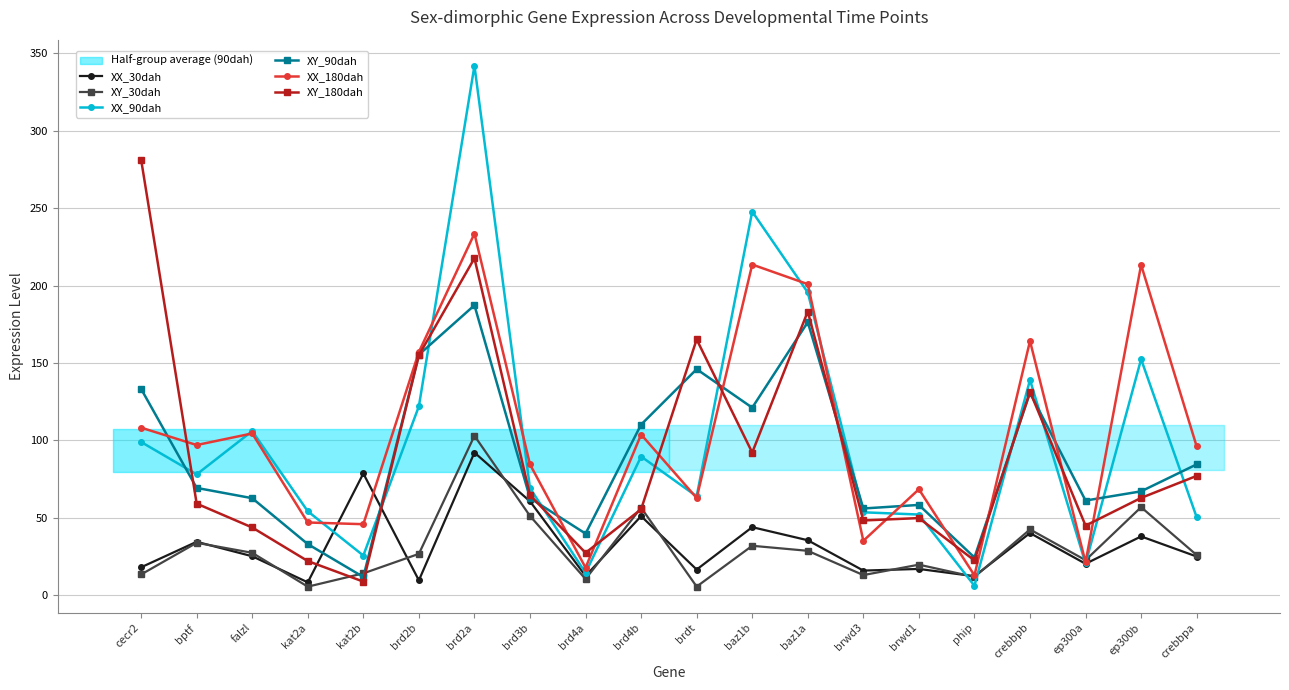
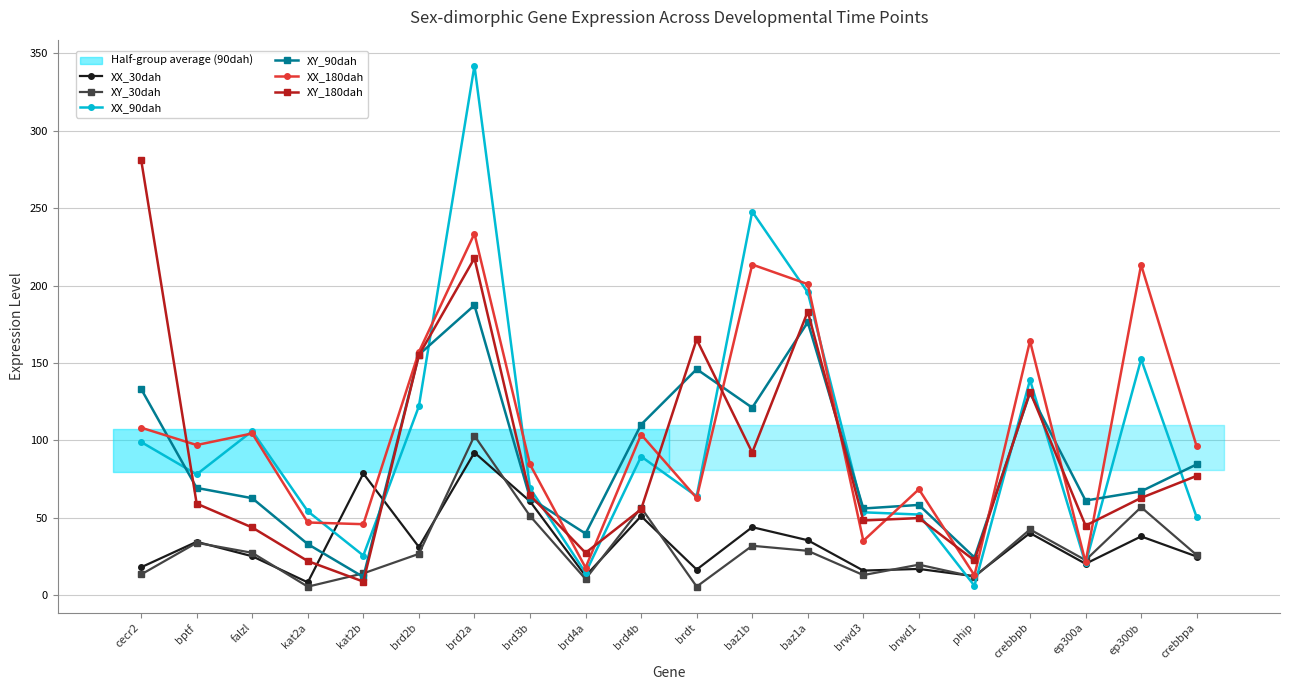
XX_30dah, brd2b: 10 -> 31
